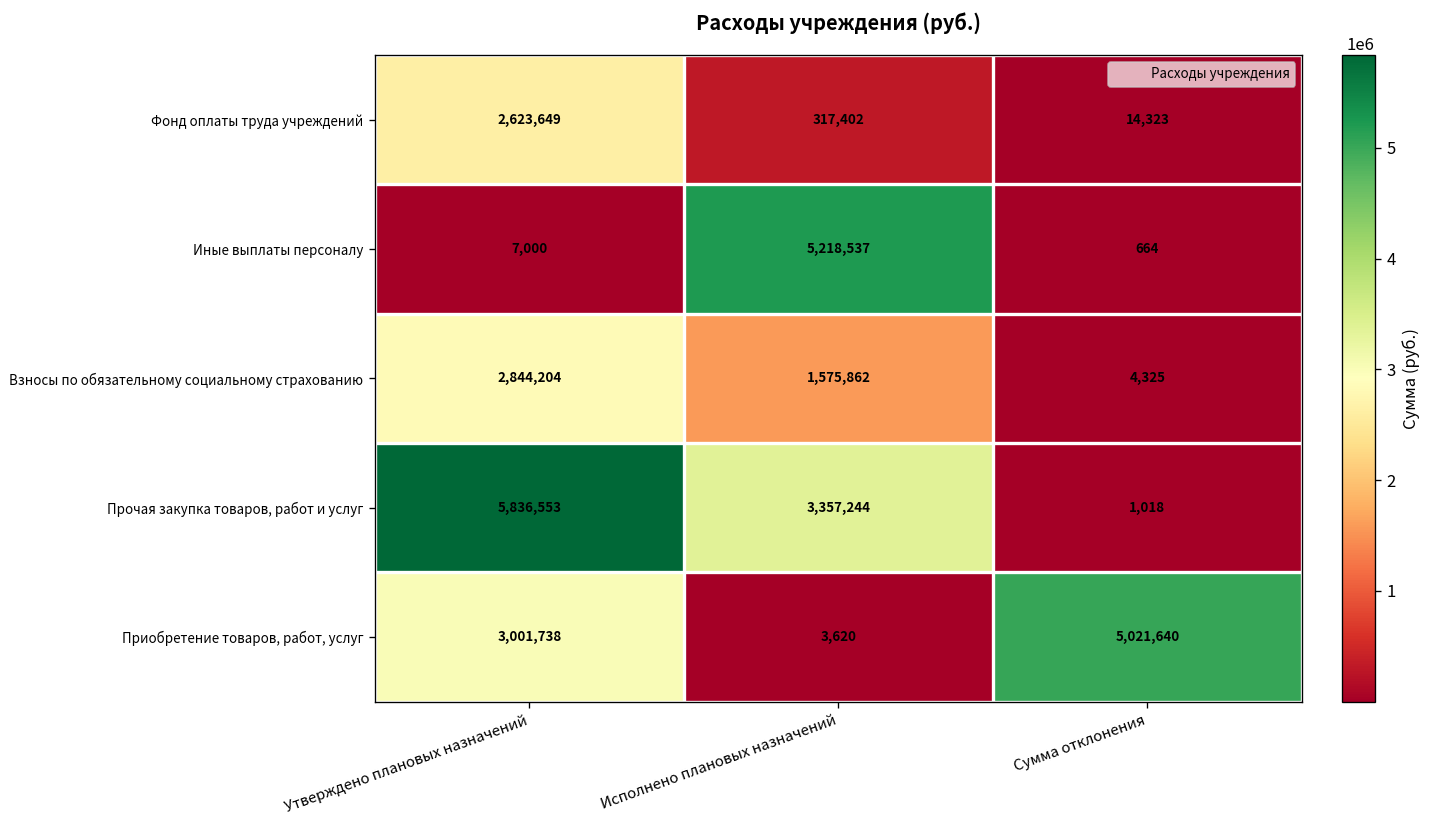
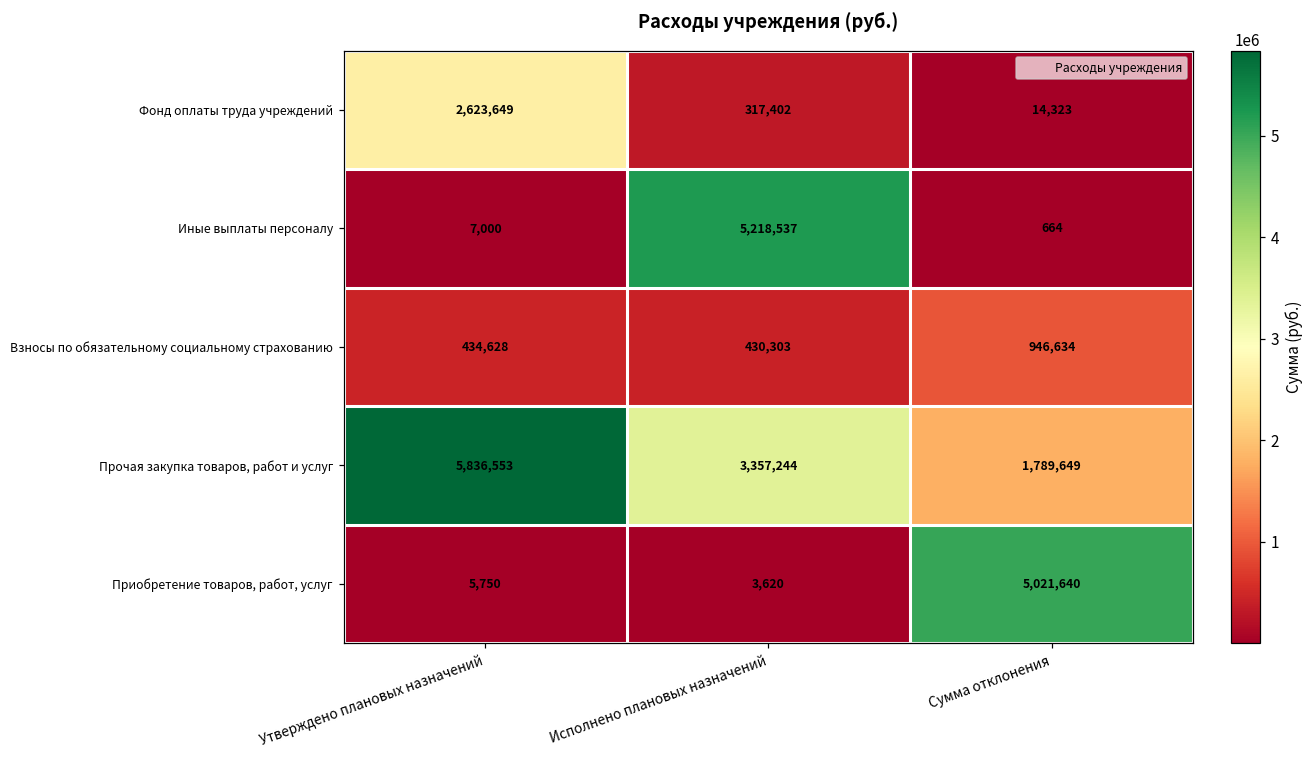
Взносы по обязательному социальному страхованию, Утверждено плановых назначений: 2,844,204 -> 434,628
Взносы по обязательному социальному страхованию, Исполнено плановых назначений: 1,575,862 -> 430,303
Взносы по обязательному социальному страхованию, Сумма отклонения: 4,325 -> 946,634
Прочая закупка товаров, работ и услуг, Сумма отклонения: 1,018 -> 1,789,649
Приобретение товаров, работ, услуг, Утверждено плановых назначений: 3,001,738 -> 5,750
